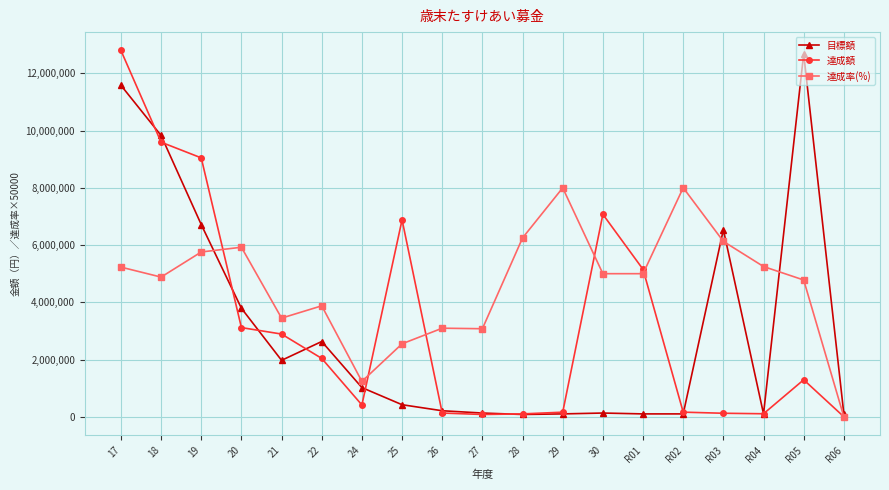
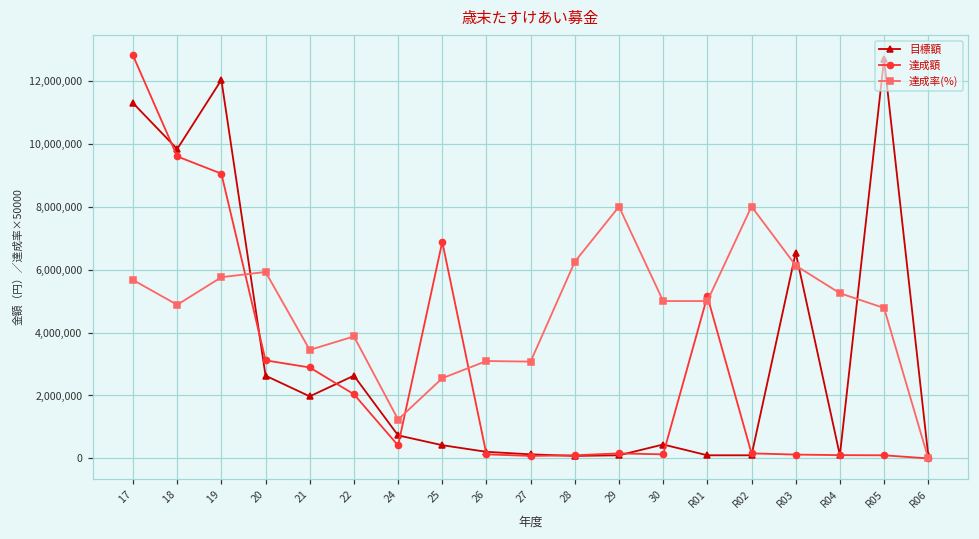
目標額, 17: 11,600,000 -> 11,300,000
達成率(%), 17: 5,200,000 -> 5,700,000
目標額, 19: 6,700,000 -> 12,000,000
目標額, 20: 3,800,000 -> 2,600,000
目標額, 24: 1,000,000 -> 700,000
目標額, 30: 100,000 -> 400,000
達成額, 30: 7,100,000 -> 100,000
達成額, R05: 1,300,000 -> 100,000
